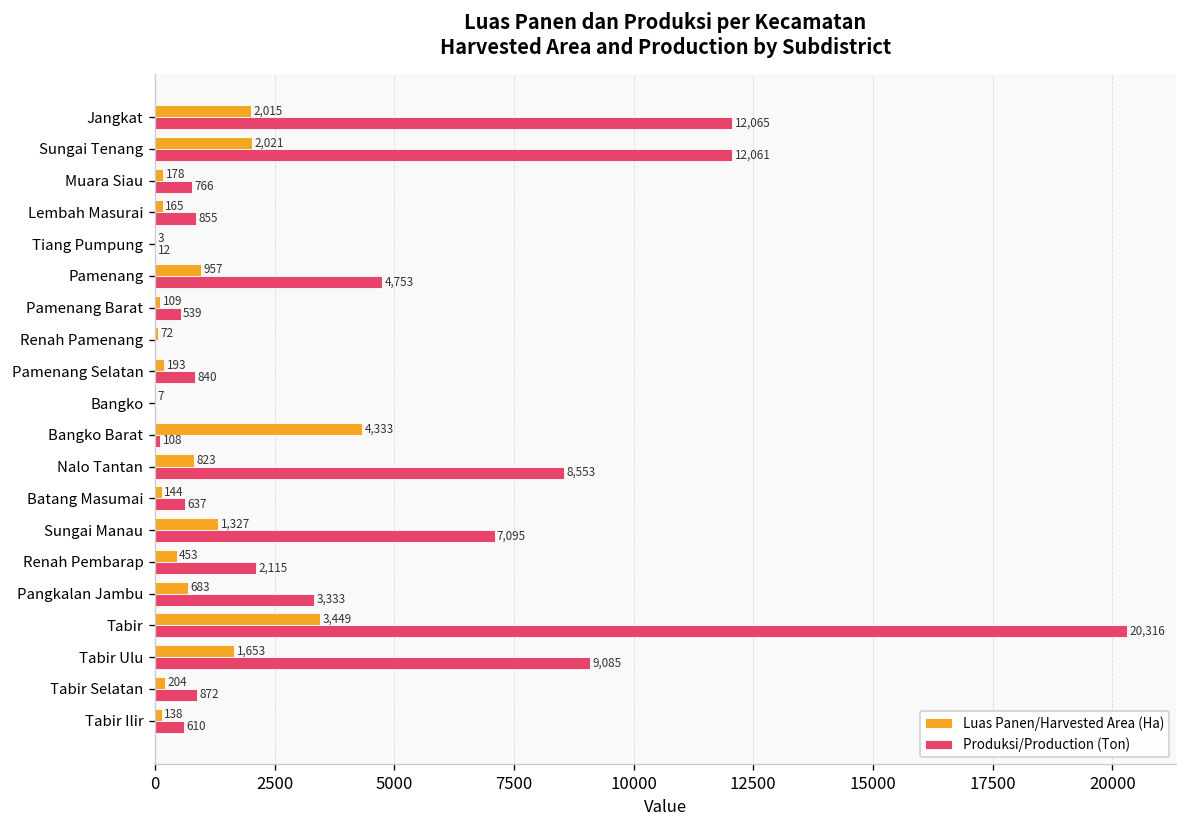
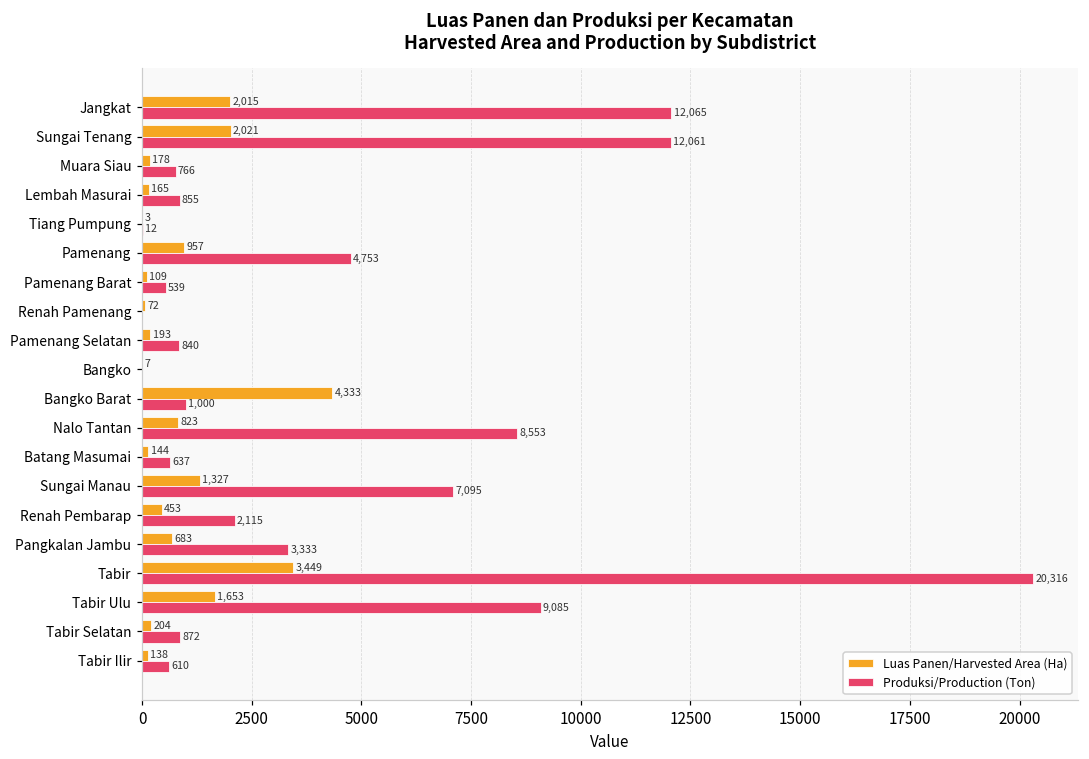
Produksi/Production (Ton), Bangko Barat: 108 -> 1,000
